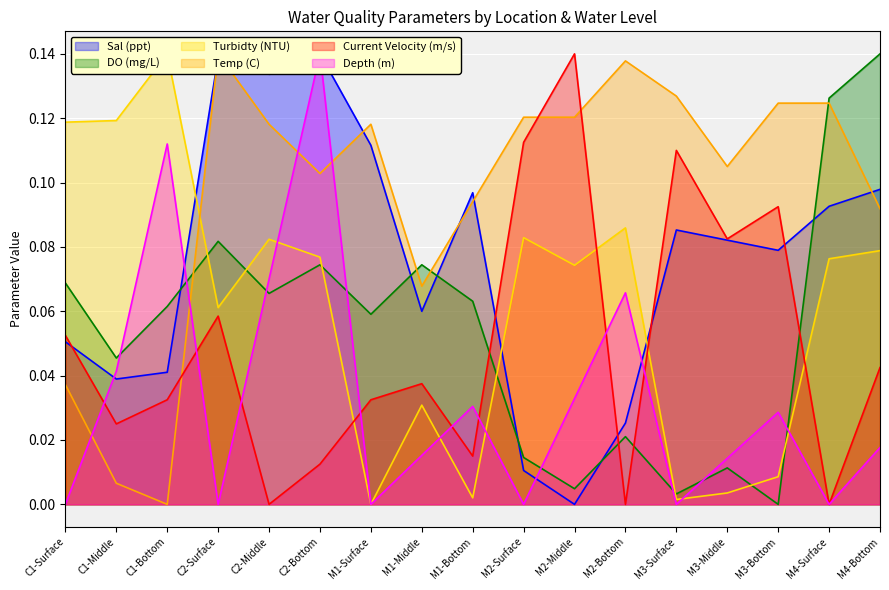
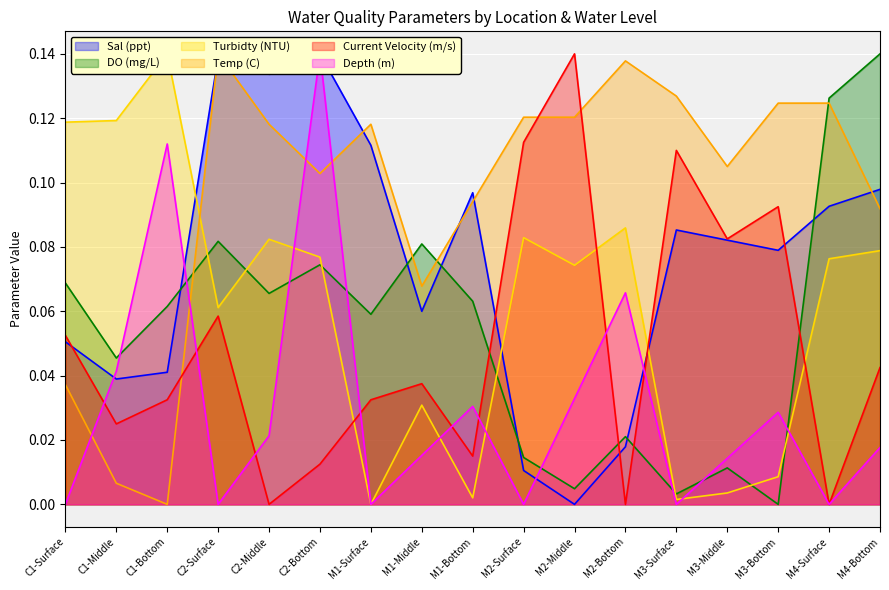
Depth (m), C2-Middle: 0.070 -> 0.021
DO (mg/L), M1-Middle: 0.074 -> 0.081
Sal (ppt), M2-Bottom: 0.025 -> 0.018
